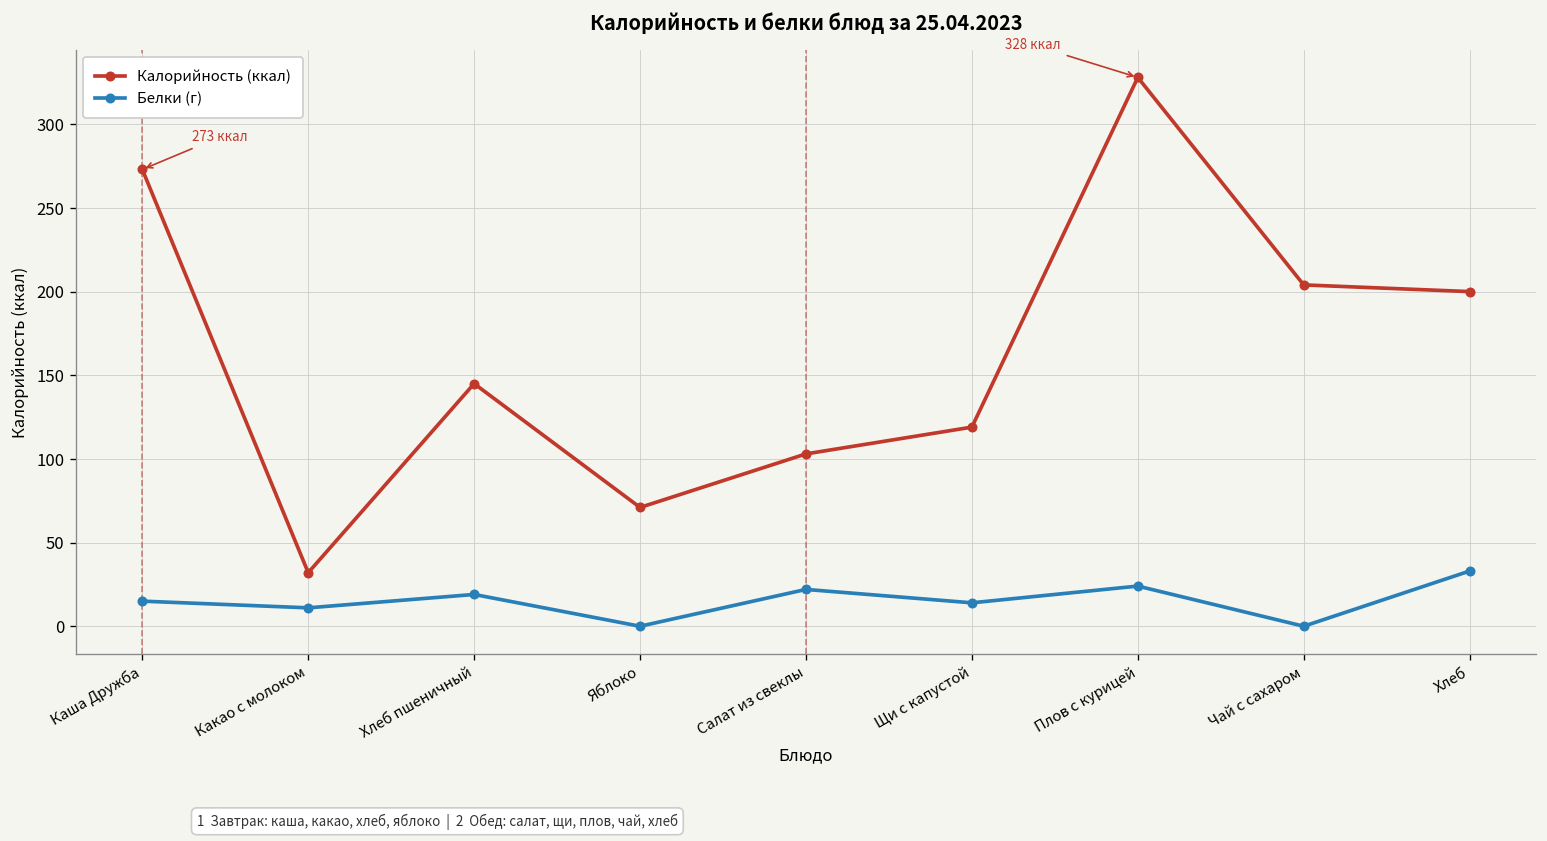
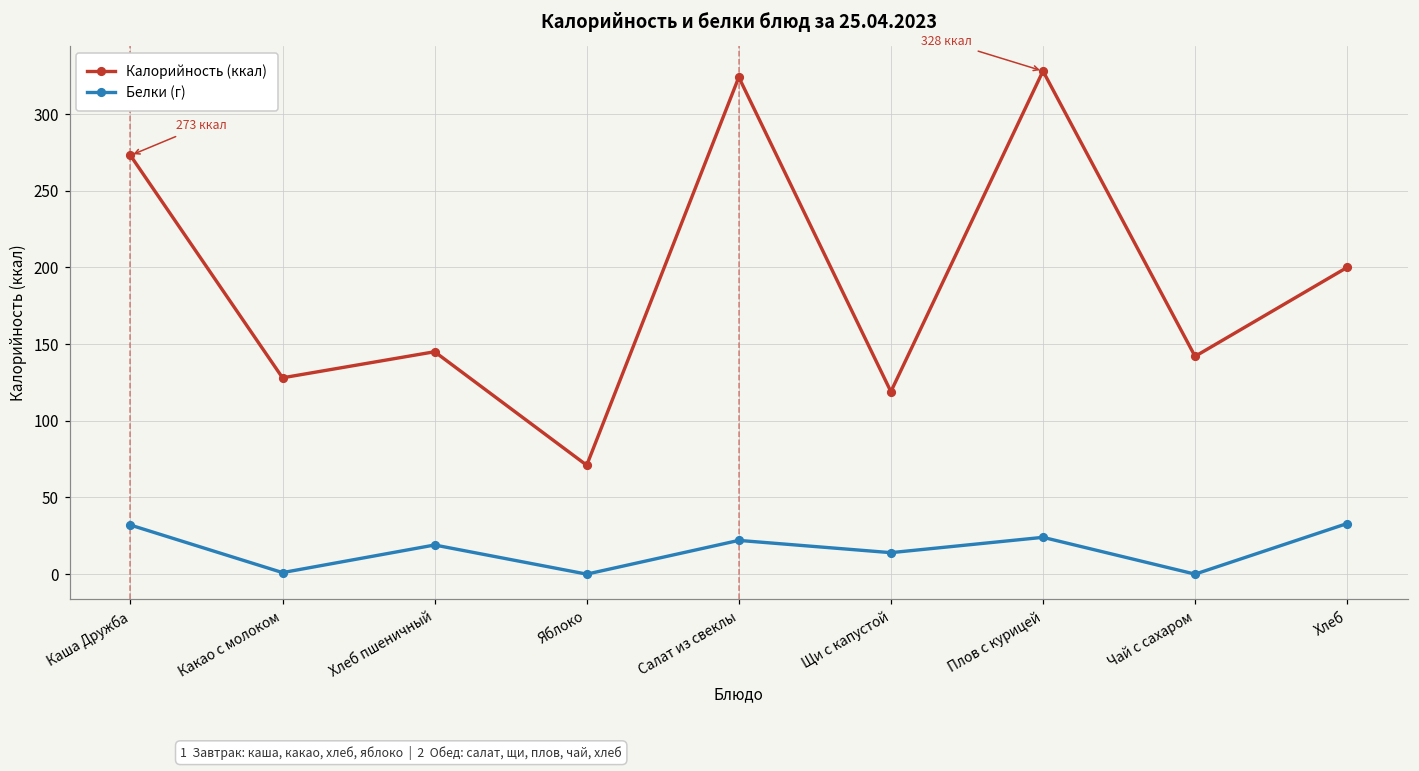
Белки (г), Каша Дружба: 15 -> 32
Калорийность (ккал), Какао с молоком: 32 -> 128
Белки (г), Какао с молоком: 11 -> 1
Калорийность (ккал), Салат из свеклы: 103 -> 324
Калорийность (ккал), Чай с сахаром: 204 -> 142
